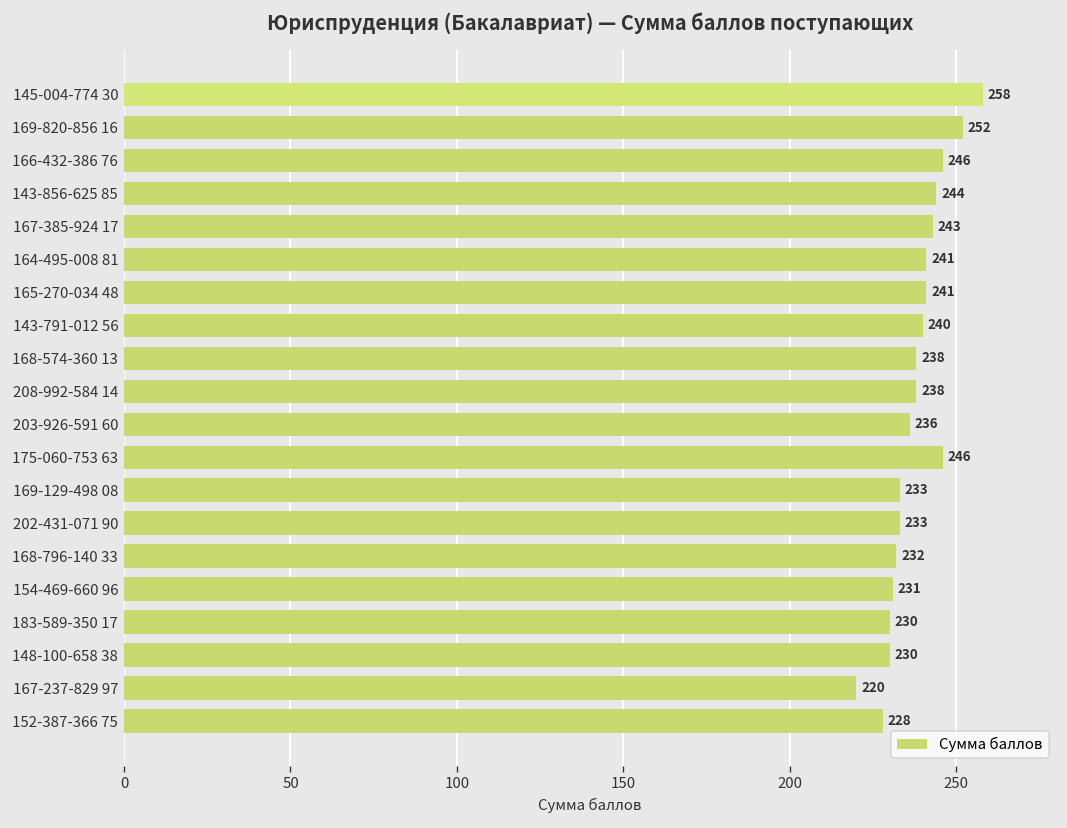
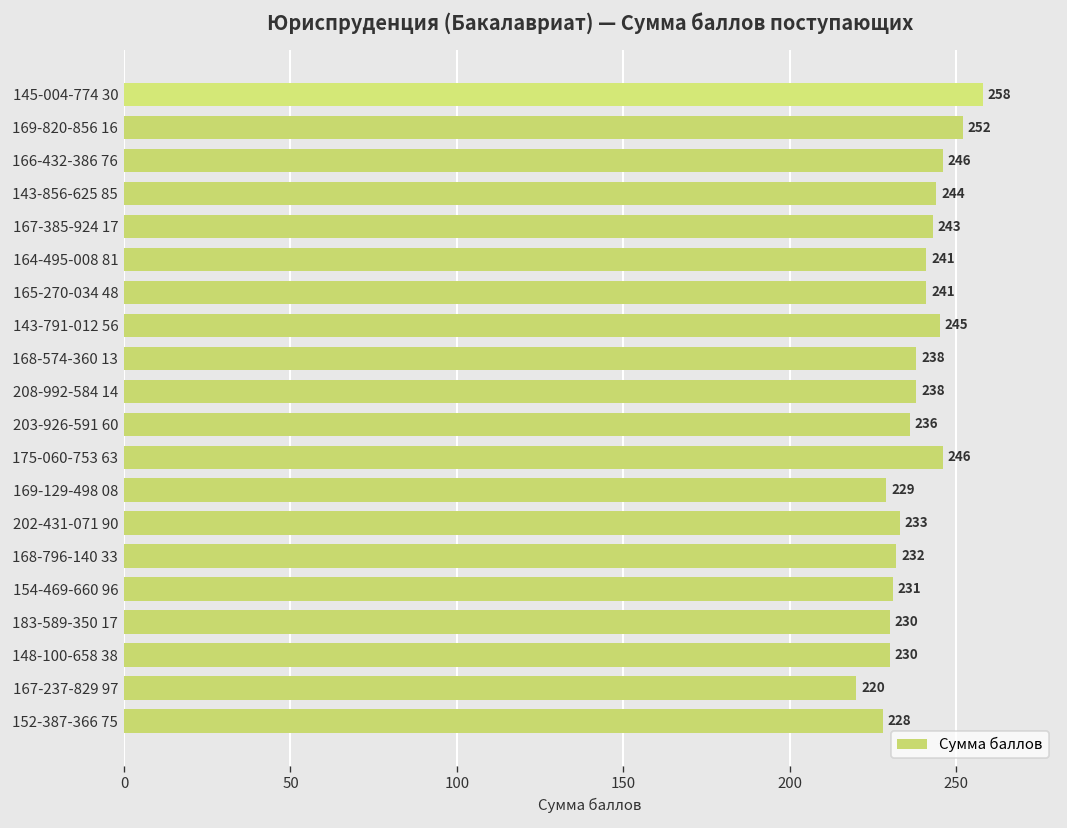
143-791-012 56: 240 -> 245
169-129-498 08: 233 -> 229
